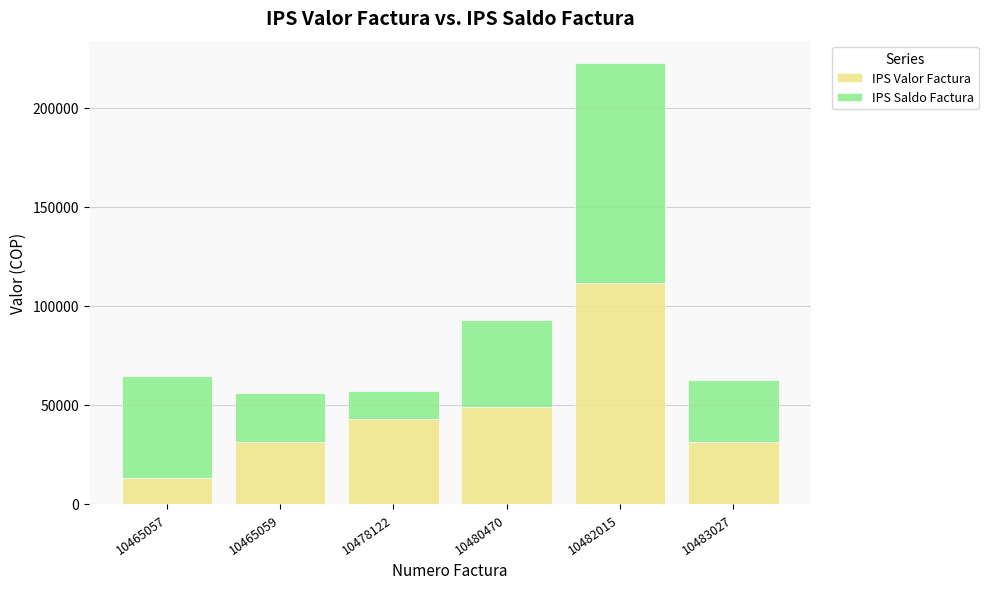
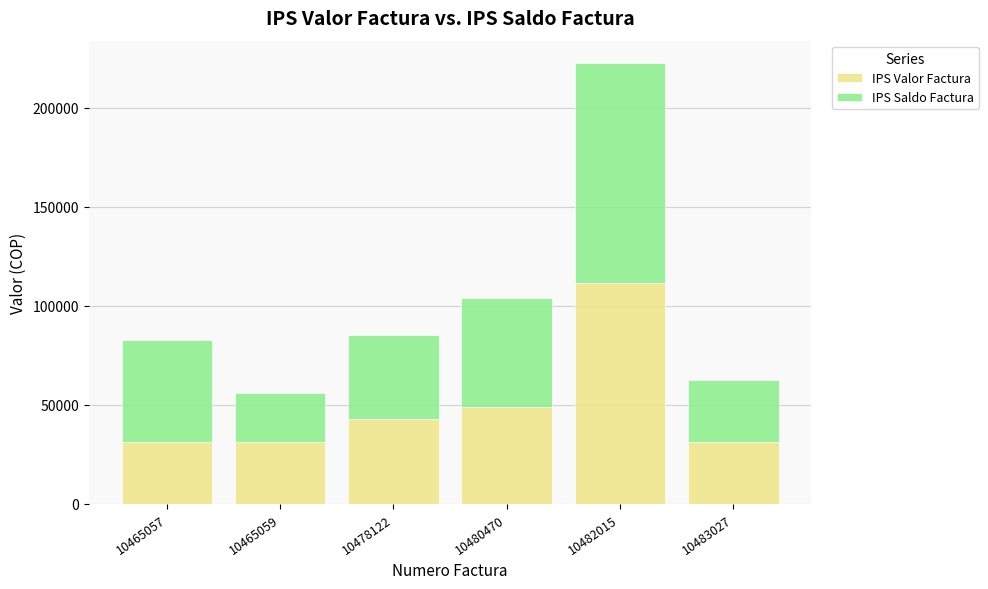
IPS Valor Factura, 10465057: 13000 -> 31000
IPS Saldo Factura, 10478122: 14000 -> 43000
IPS Saldo Factura, 10480470: 44000 -> 55000
